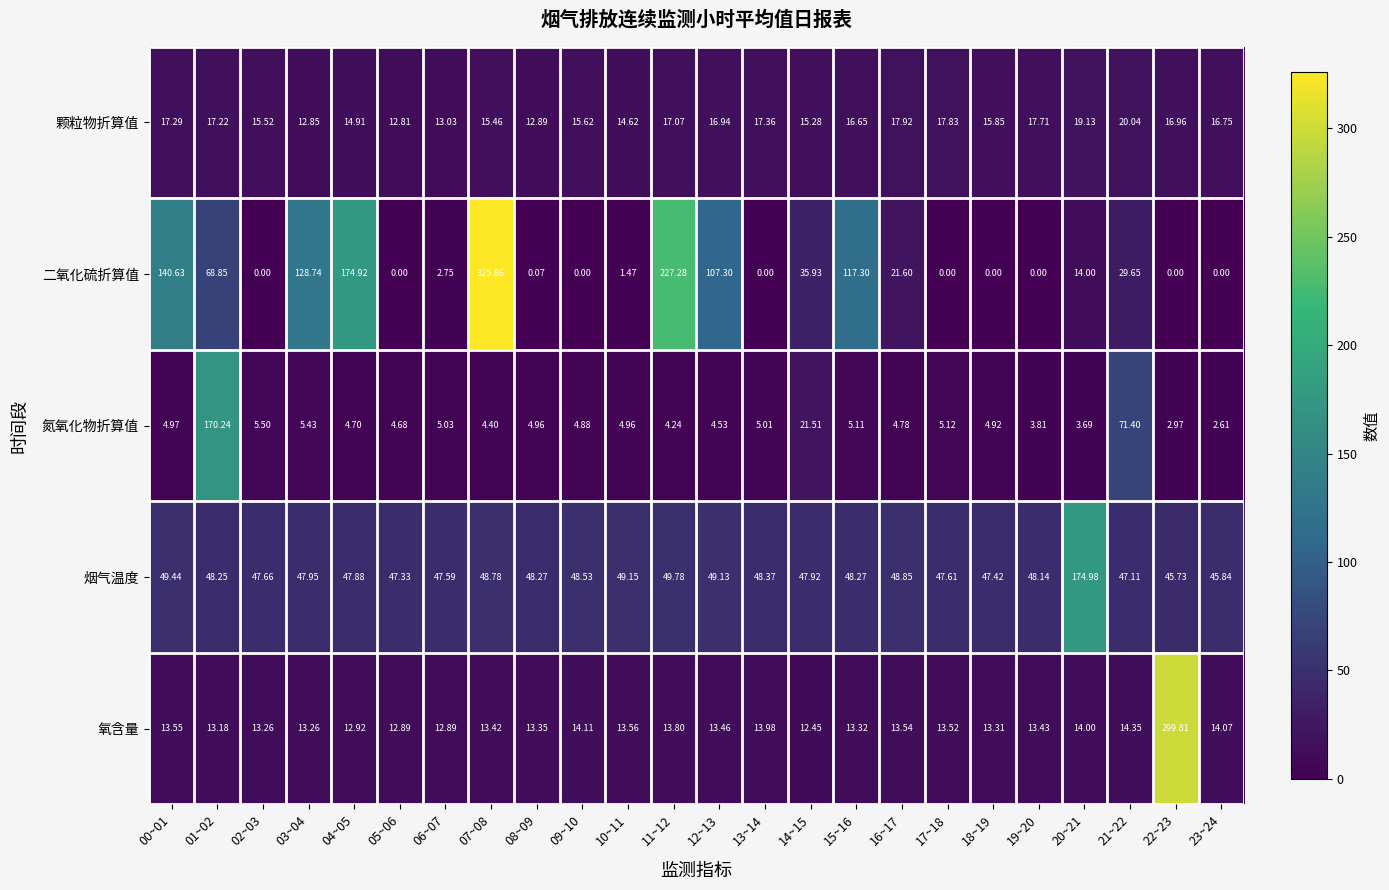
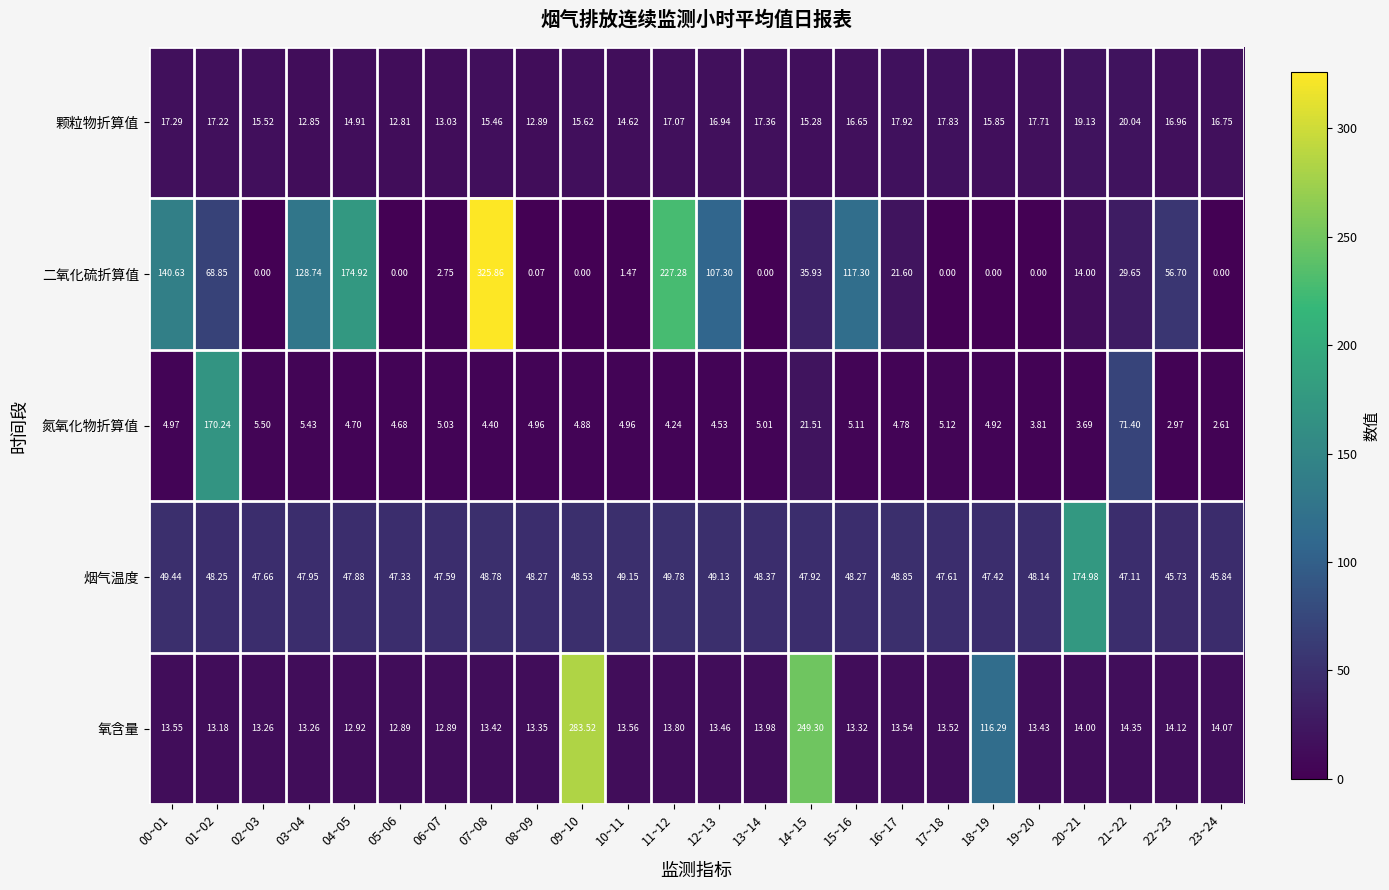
二氧化硫折算值, 22~23: 0.00 -> 56.70
氧含量, 09~10: 14.11 -> 283.52
氧含量, 14~15: 12.45 -> 249.30
氧含量, 18~19: 13.31 -> 116.29
氧含量, 22~23: 299.81 -> 14.12
